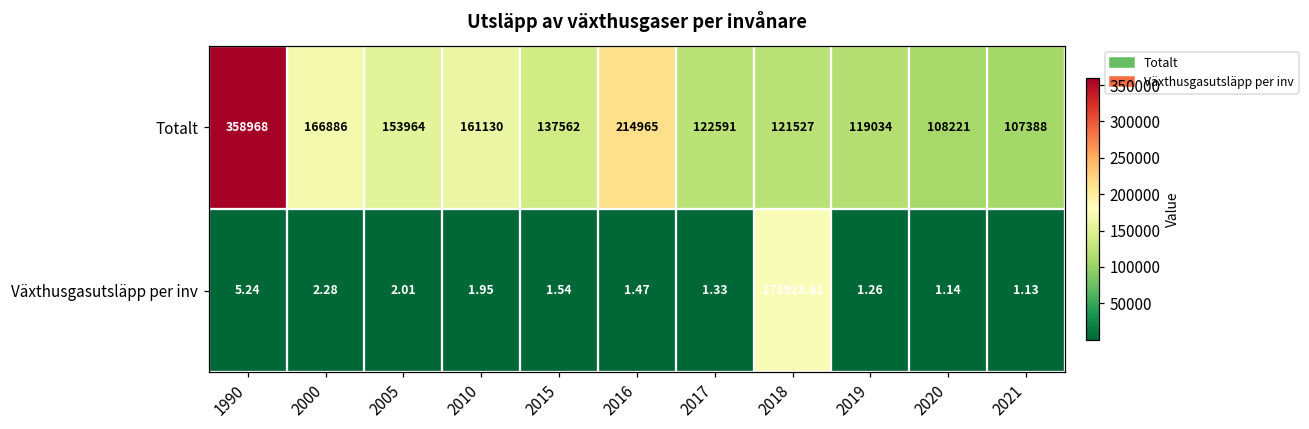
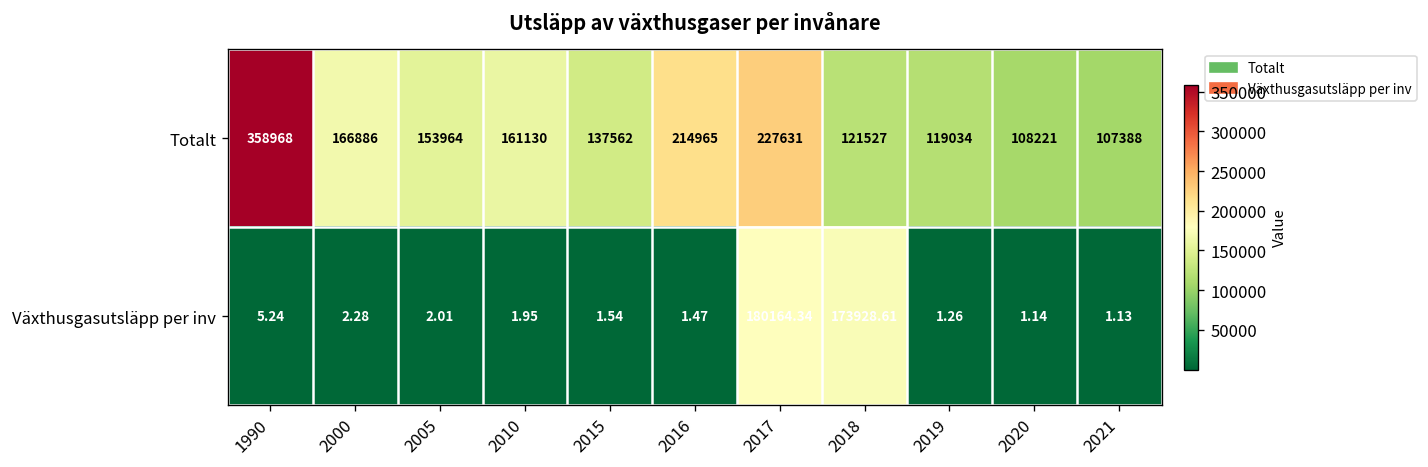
Totalt, 2017: 122591 -> 227631
Växthusgasutsläpp per inv, 2017: 1.33 -> 180164.34
